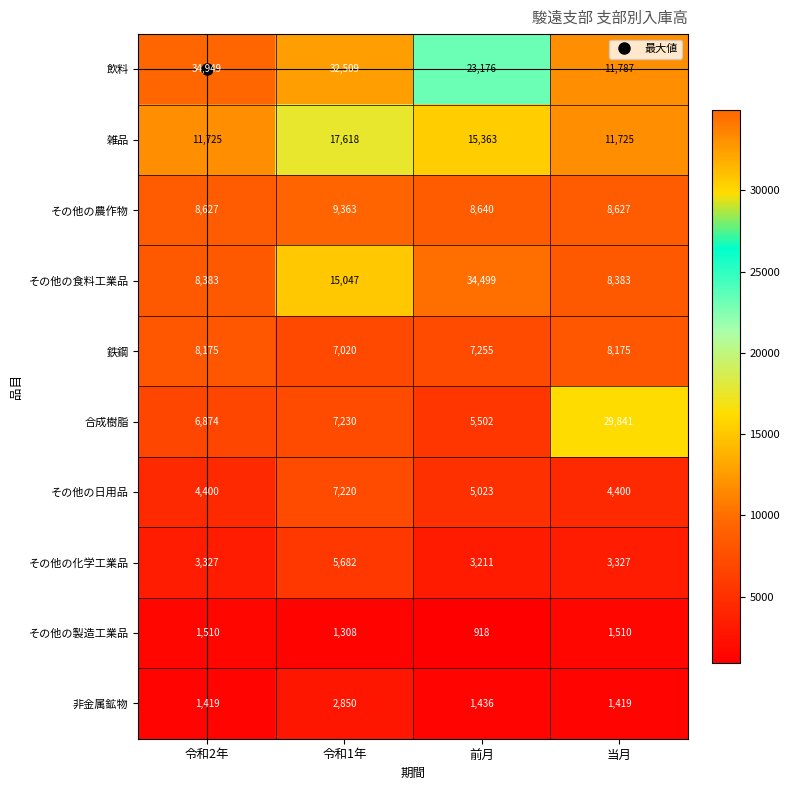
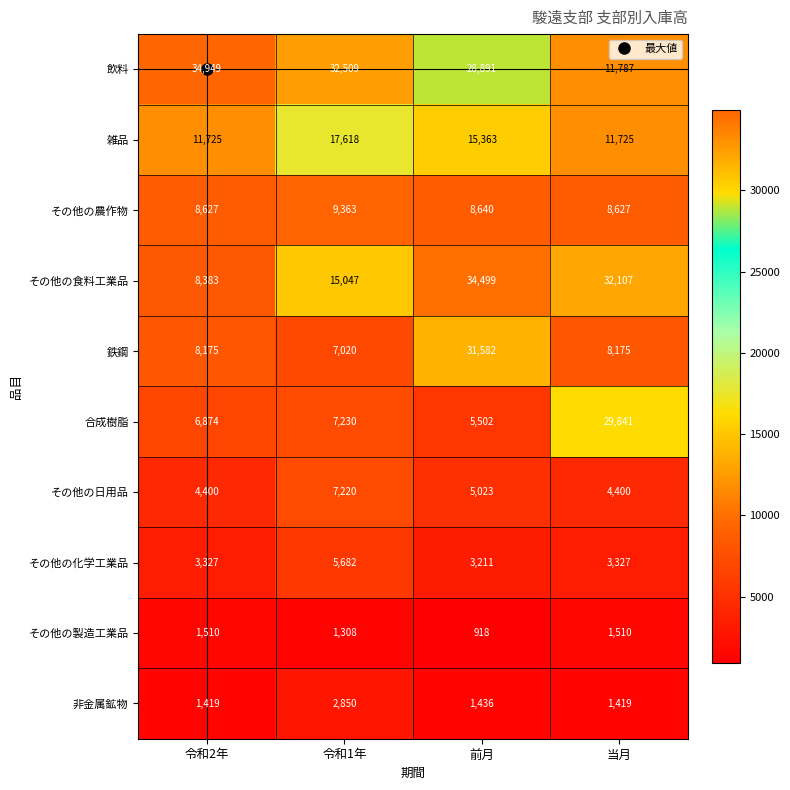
飲料, 前月: 23,176 -> 28,891
その他の食料工業品, 当月: 8,383 -> 32,107
鉄鋼, 前月: 7,255 -> 31,582
